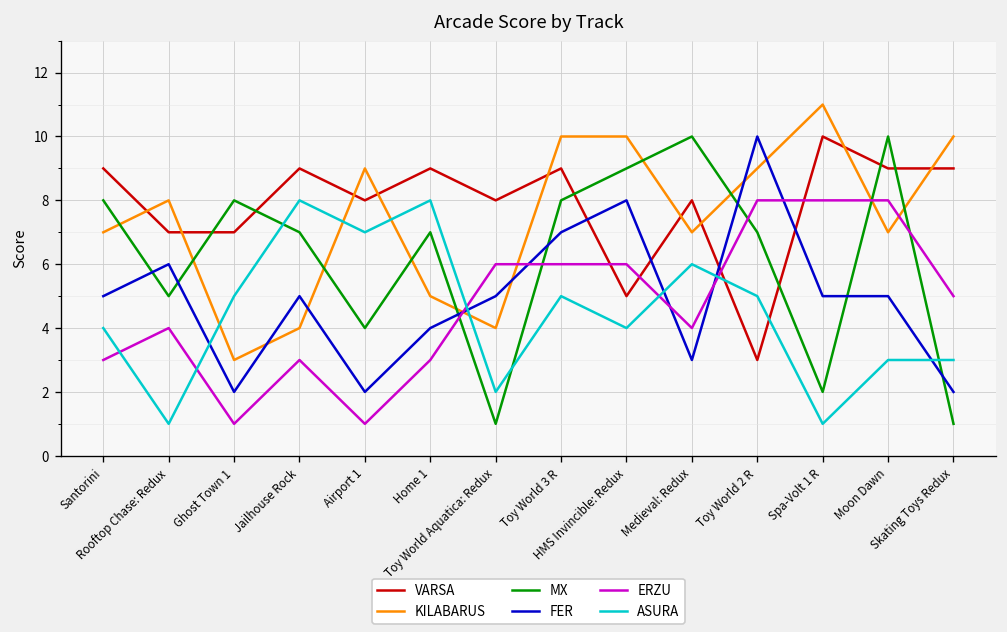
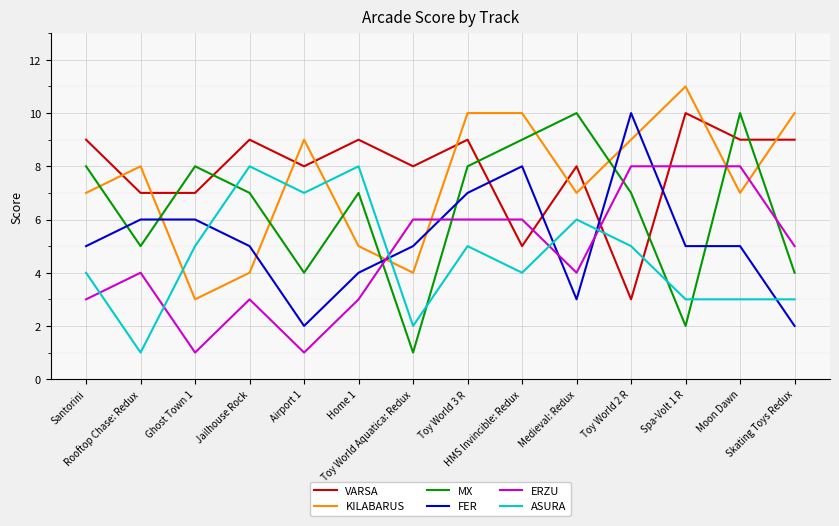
FER, Ghost Town 1: 2 -> 6
ASURA, Spa-Volt 1 R: 1 -> 3
MX, Skating Toys Redux: 1 -> 4
